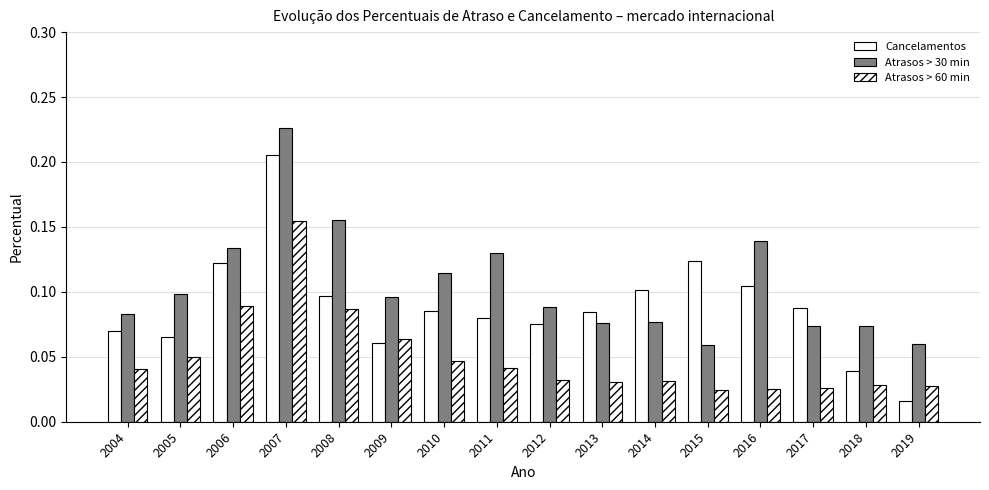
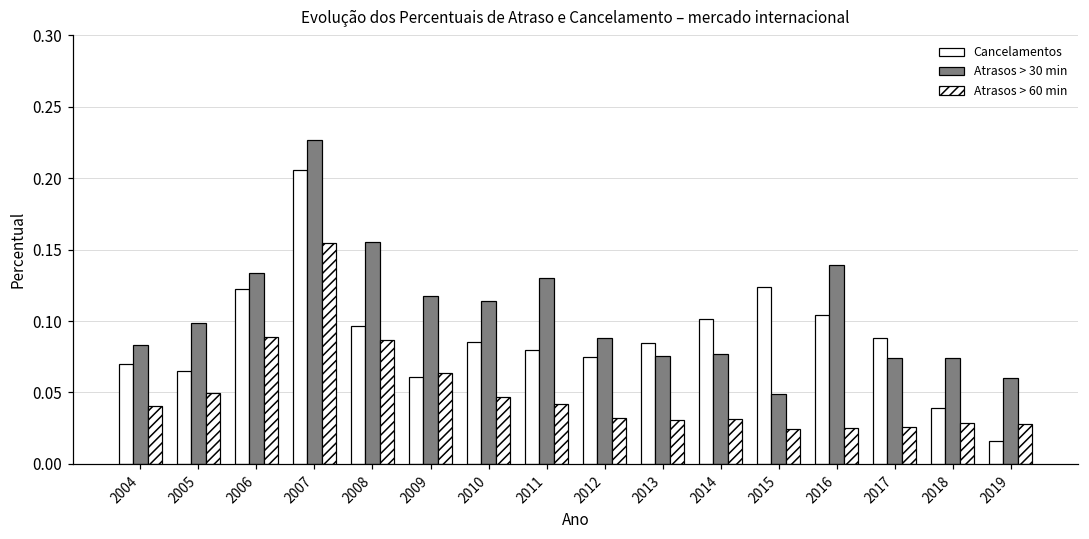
Atrasos > 30 min, 2009: 0.096 -> 0.117
Atrasos > 30 min, 2015: 0.059 -> 0.049
